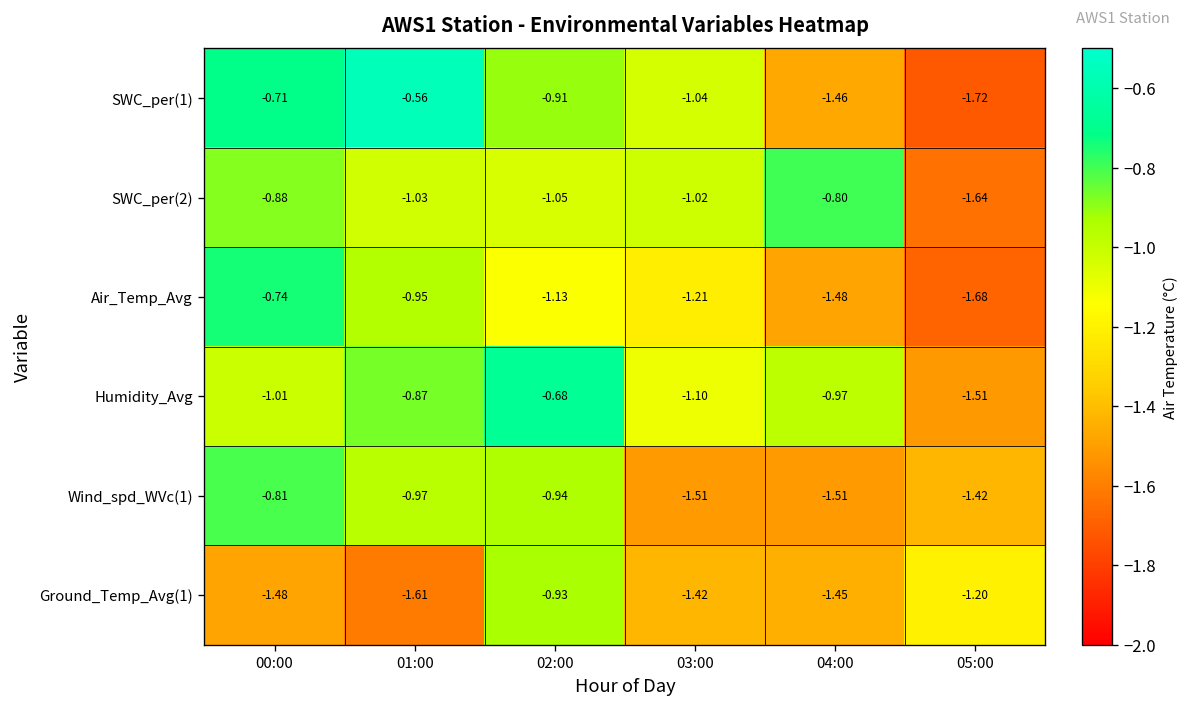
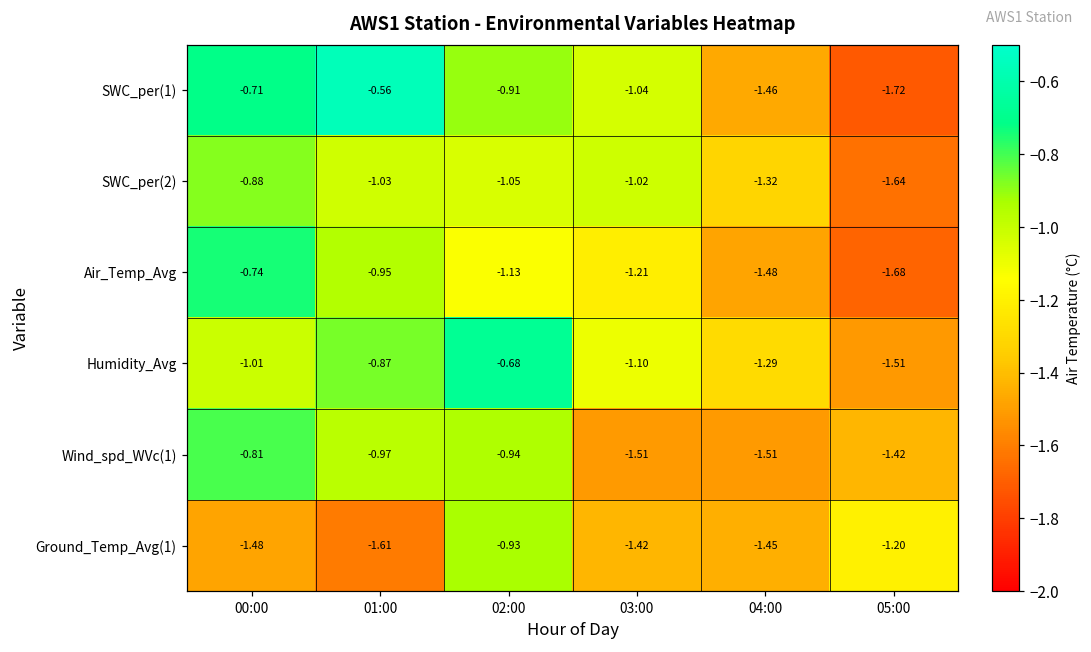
SWC_per(2), 04:00: -0.80 -> -1.32
Humidity_Avg, 04:00: -0.97 -> -1.29
